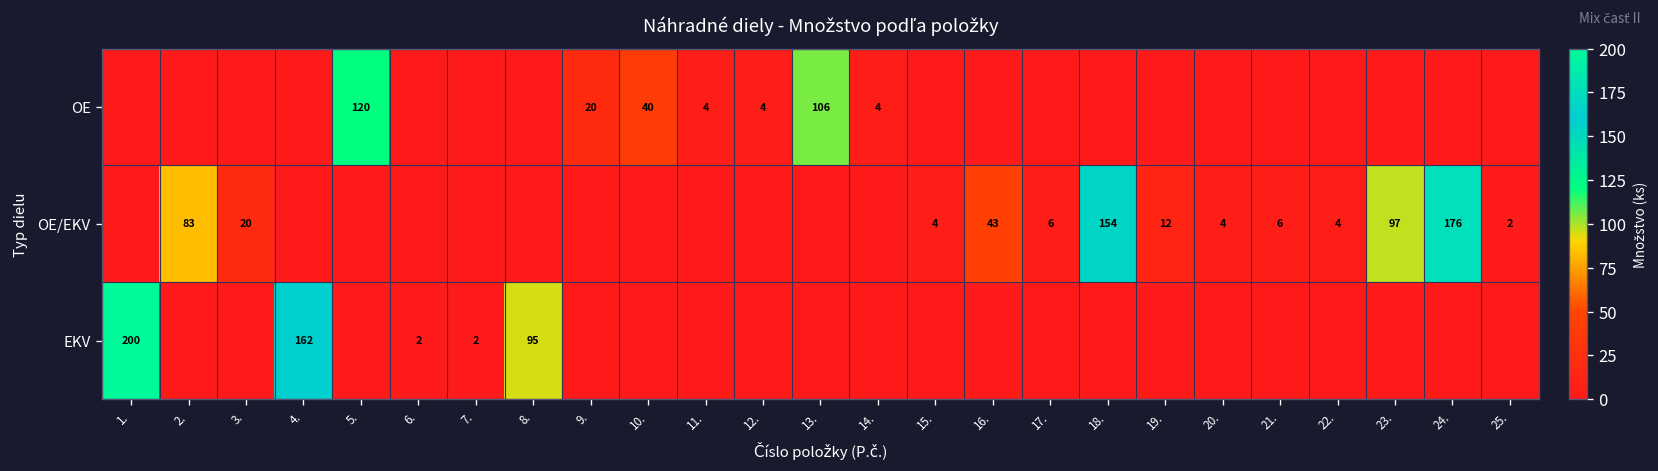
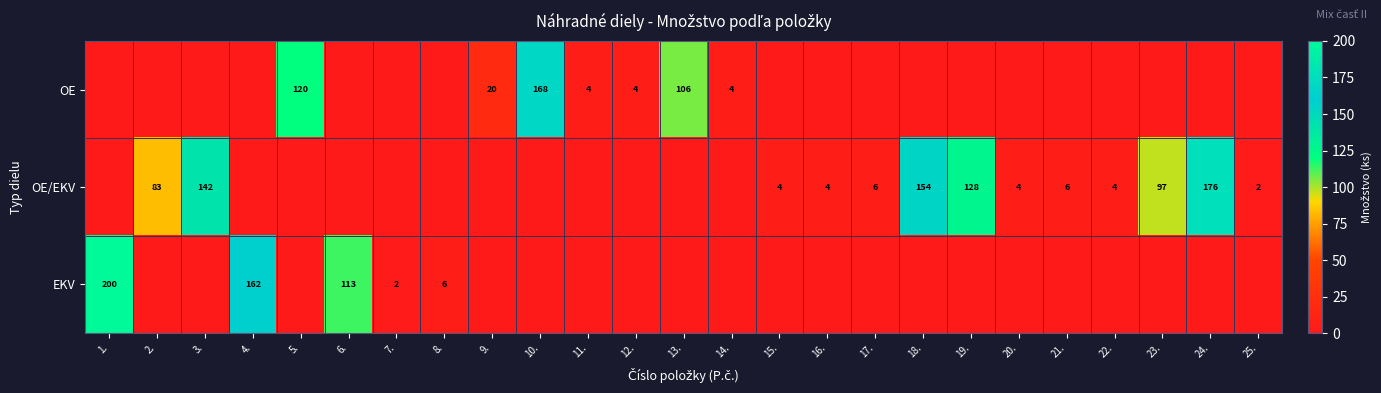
OE, 10.: 40 -> 168
OE/EKV, 3.: 20 -> 142
OE/EKV, 16.: 43 -> 4
OE/EKV, 19.: 12 -> 128
EKV, 6.: 2 -> 113
EKV, 8.: 95 -> 6
